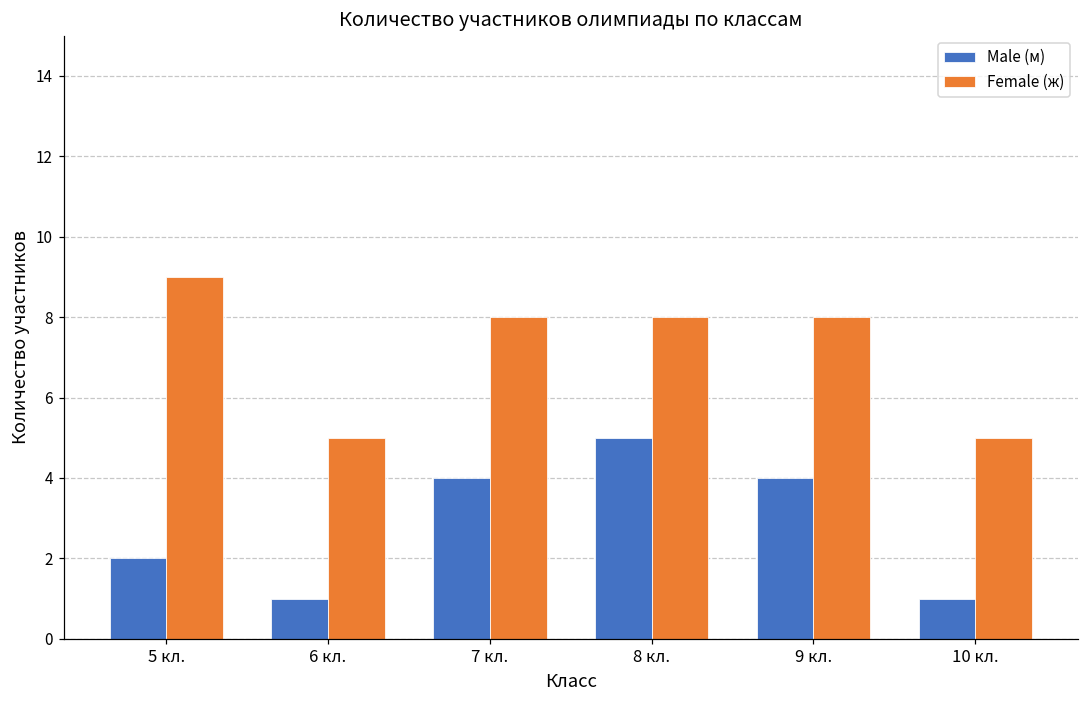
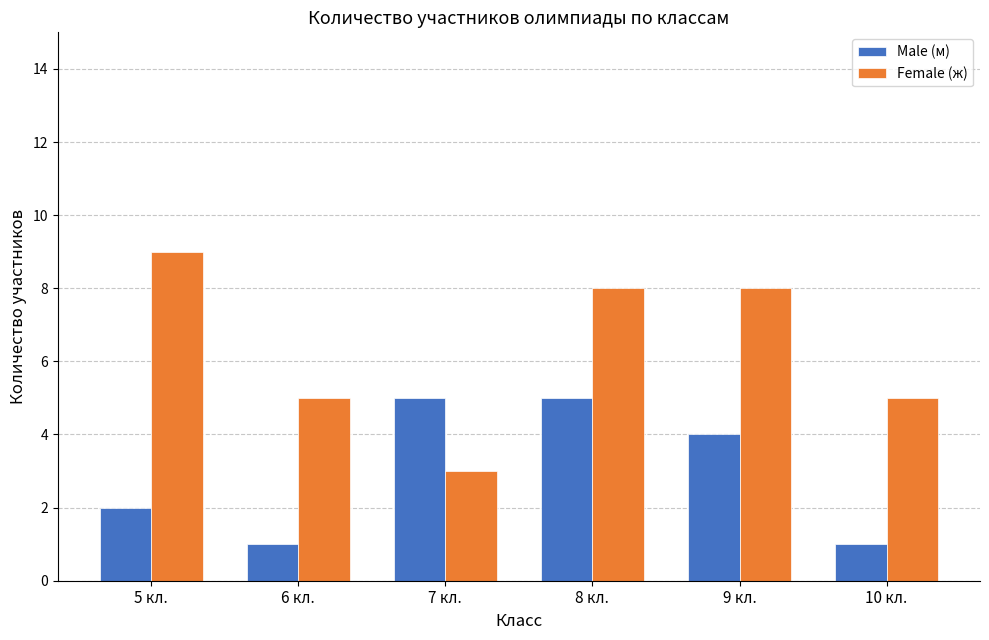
Male (м), 7 кл.: 4 -> 5
Female (ж), 7 кл.: 8 -> 3
